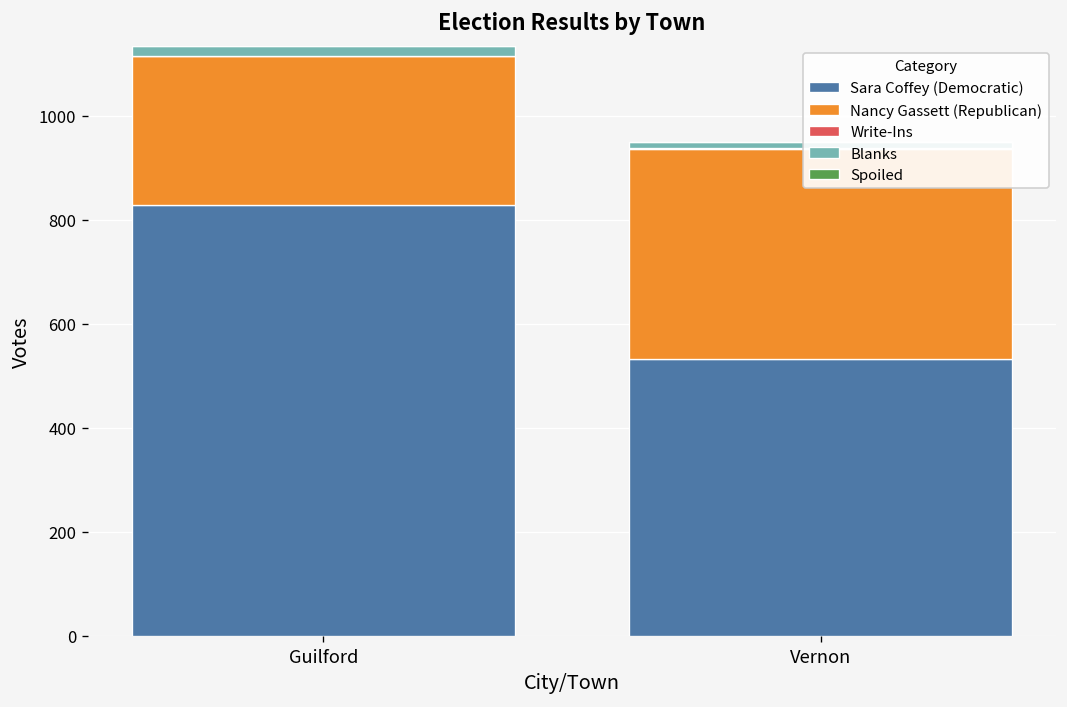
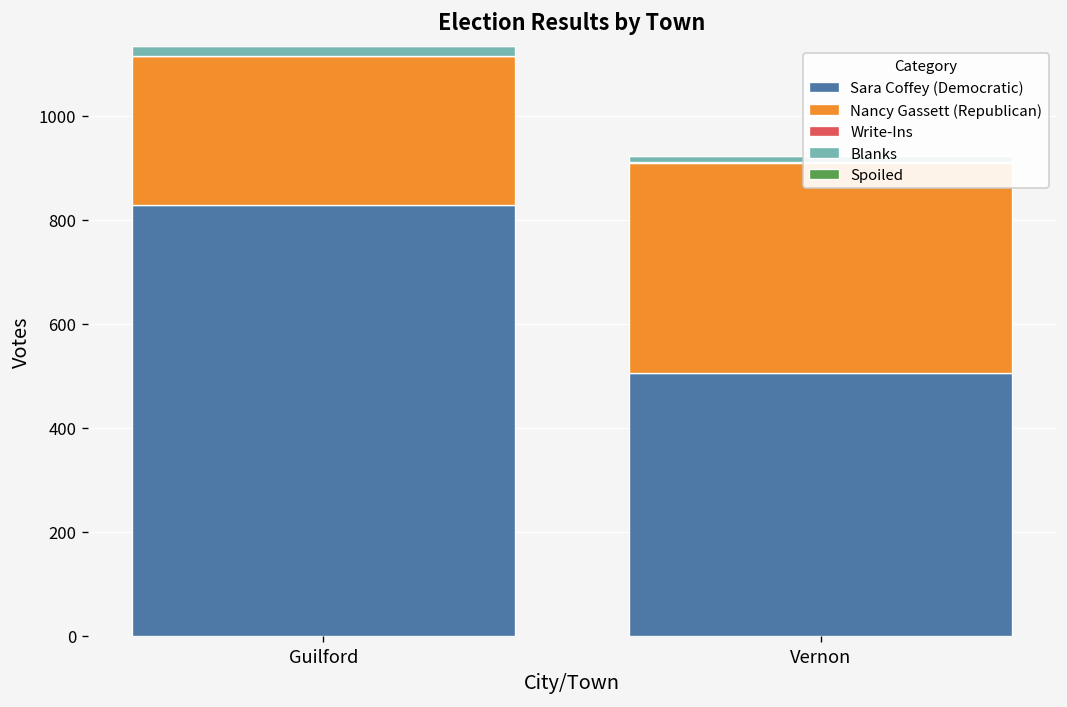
Sara Coffey (Democratic), Vernon: 530 -> 510
